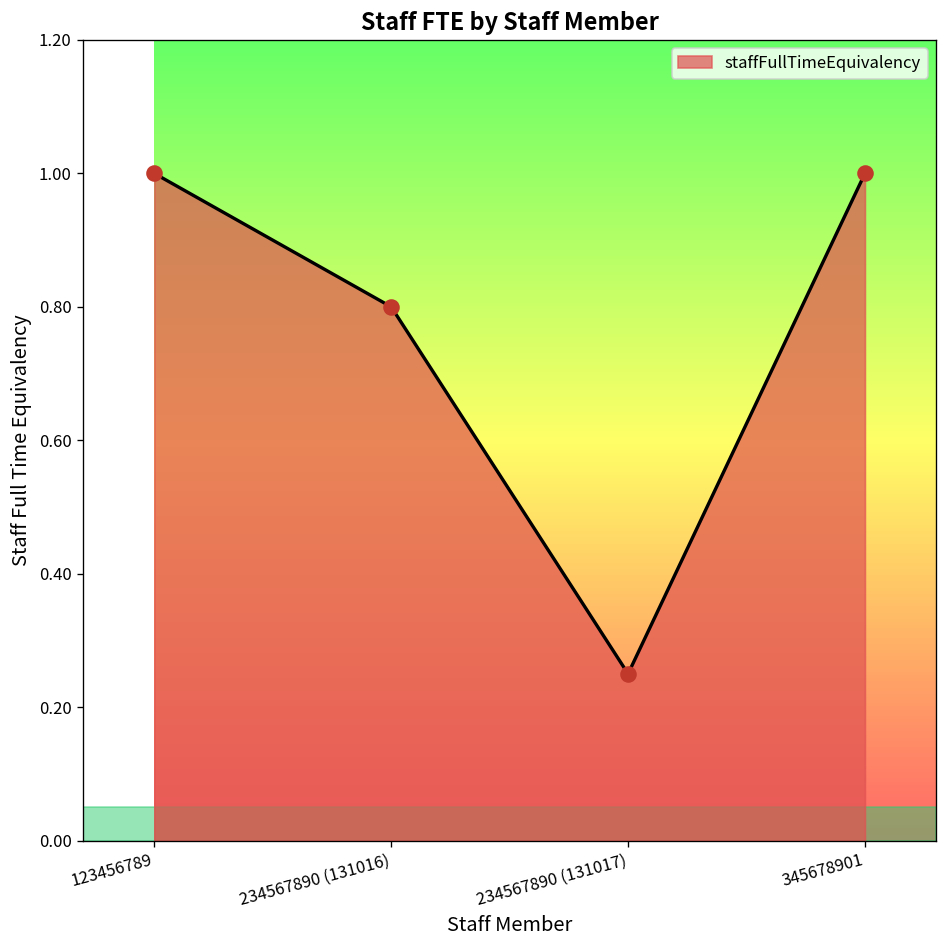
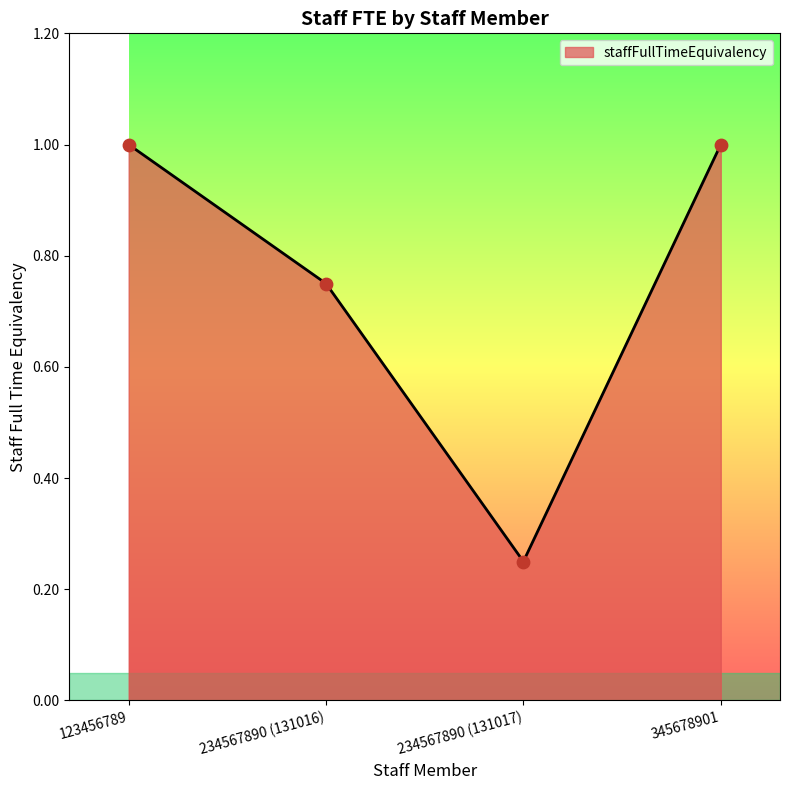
234567890 (131016): 0.80 -> 0.75
